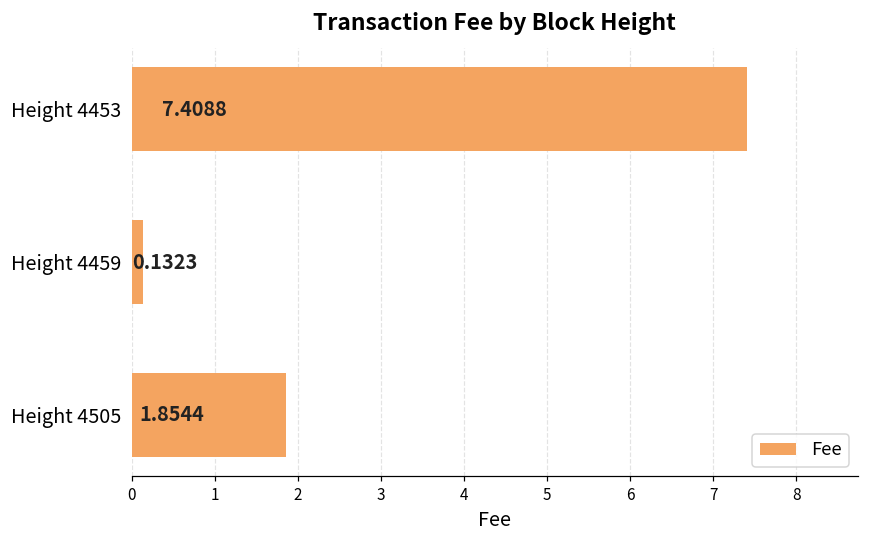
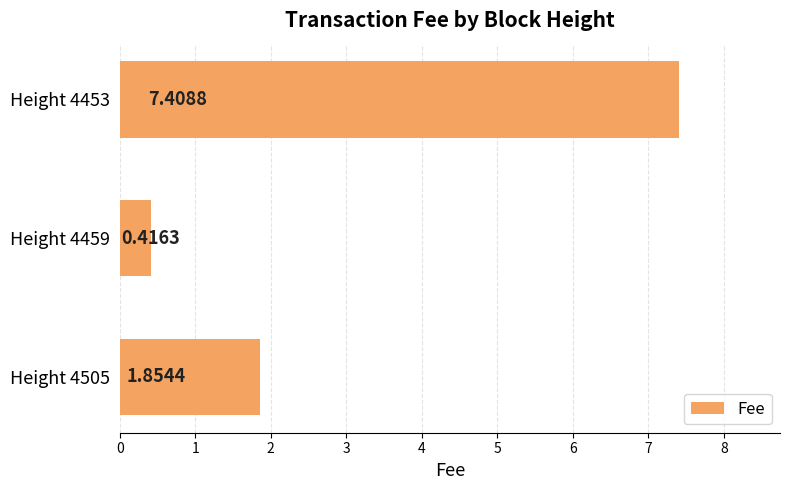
Height 4459: 0.1323 -> 0.4163
